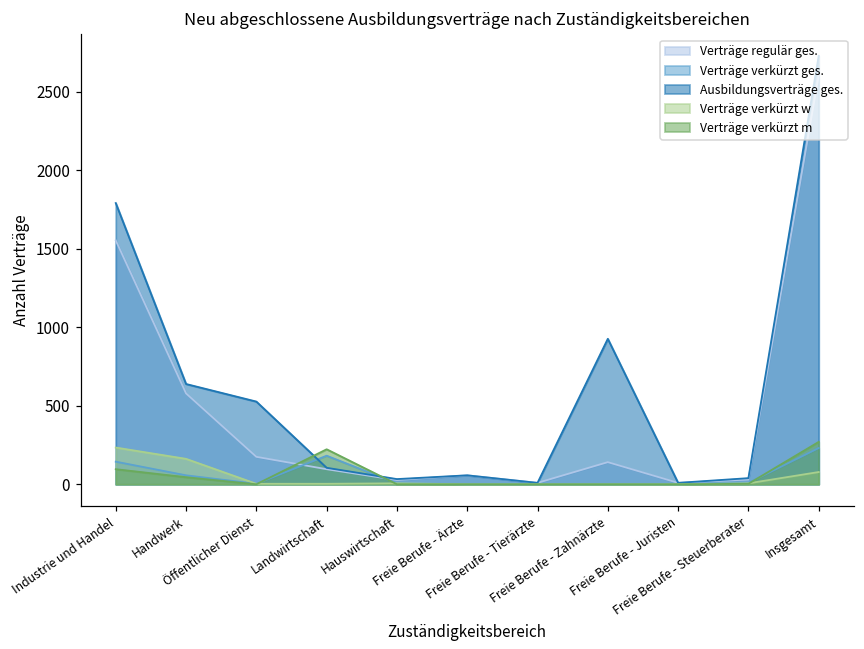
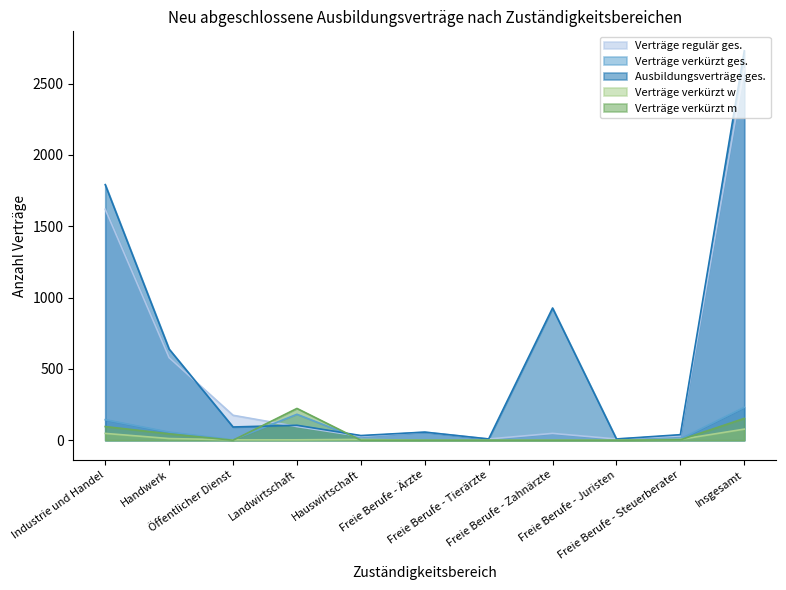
Verträge regulär ges., Industrie und Handel: 1550 -> 1620
Verträge verkürzt w, Industrie und Handel: 230 -> 50
Verträge verkürzt w, Handwerk: 160 -> 10
Ausbildungsverträge ges., Öffentlicher Dienst: 530 -> 90
Verträge regulär ges., Freie Berufe - Zahnärzte: 140 -> 50
Verträge verkürzt m, Insgesamt: 270 -> 150
